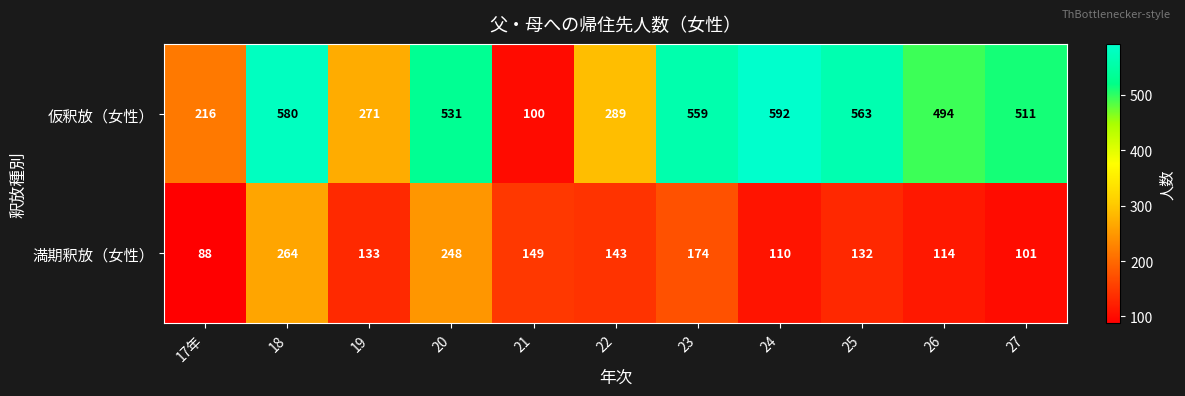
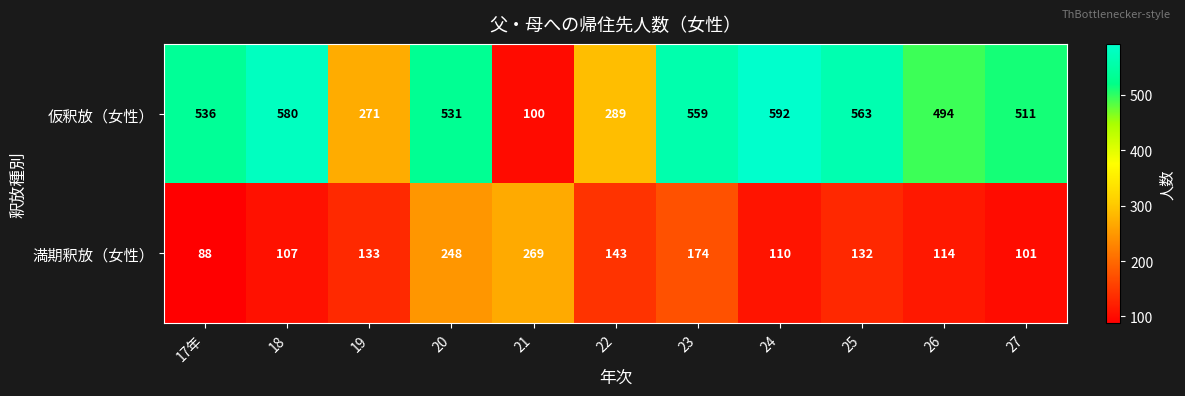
仮釈放（女性）, 17年: 216 -> 536
満期釈放（女性）, 18: 264 -> 107
満期釈放（女性）, 21: 149 -> 269
